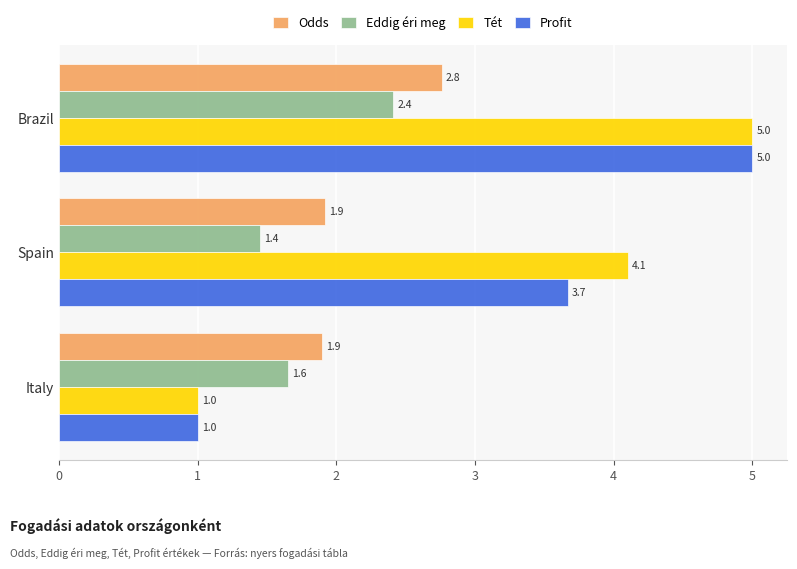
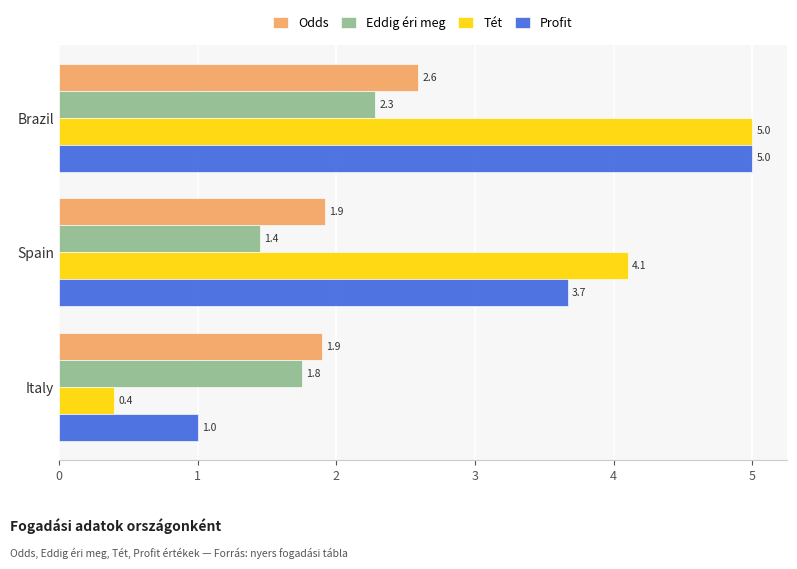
Odds, Brazil: 2.8 -> 2.6
Eddig éri meg, Brazil: 2.4 -> 2.3
Eddig éri meg, Italy: 1.6 -> 1.8
Tét, Italy: 1.0 -> 0.4
